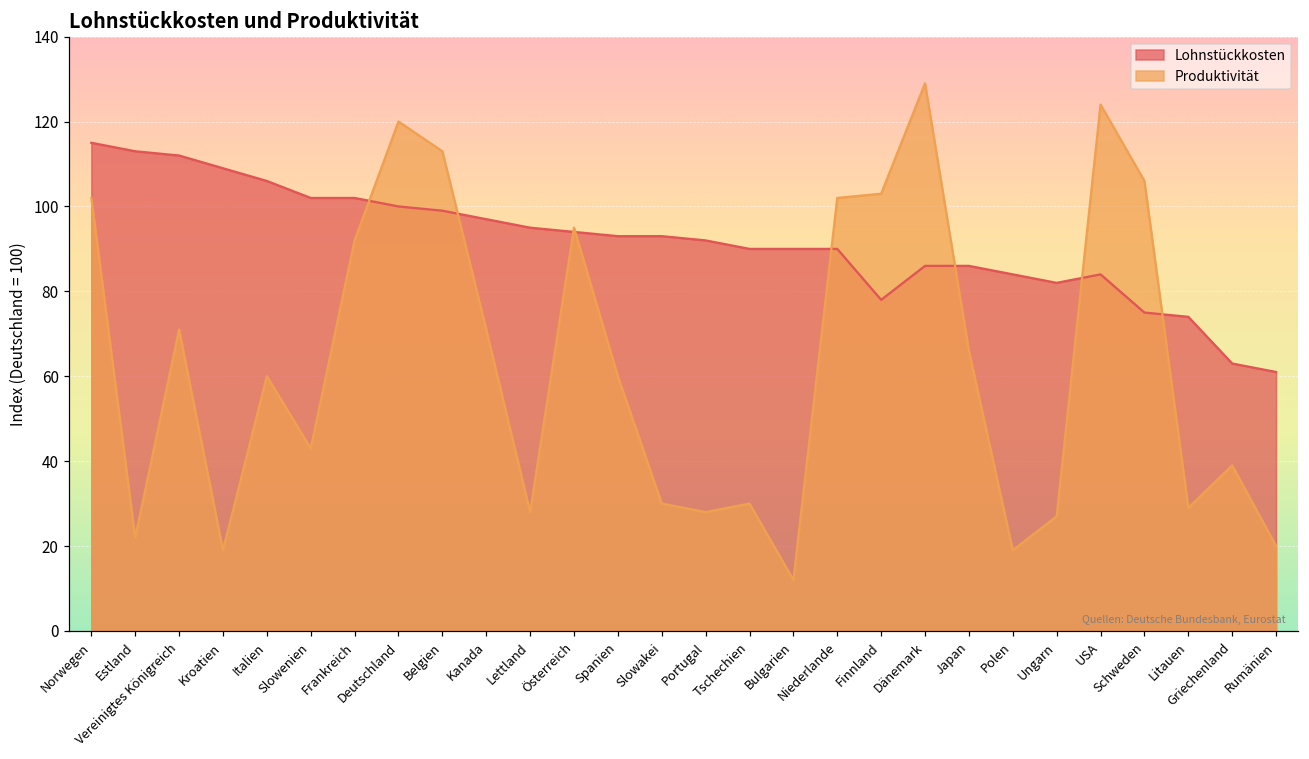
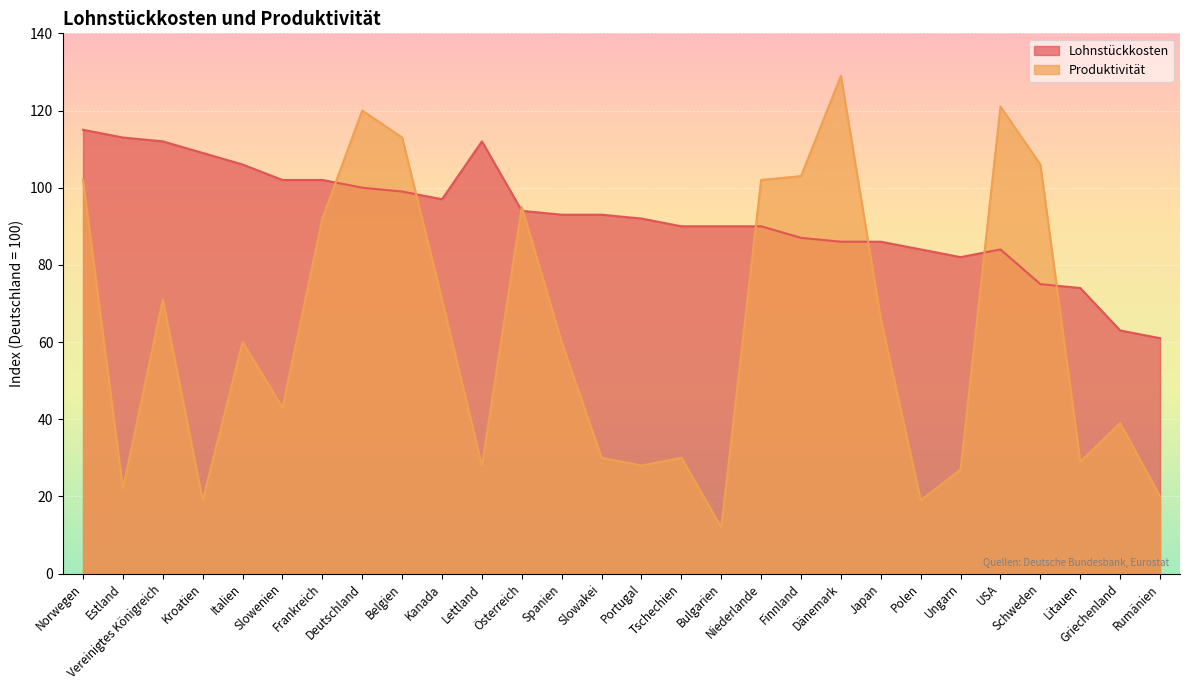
Lohnstückkosten, Lettland: 95 -> 112
Lohnstückkosten, Finnland: 78 -> 87
Produktivität, USA: 124 -> 121
